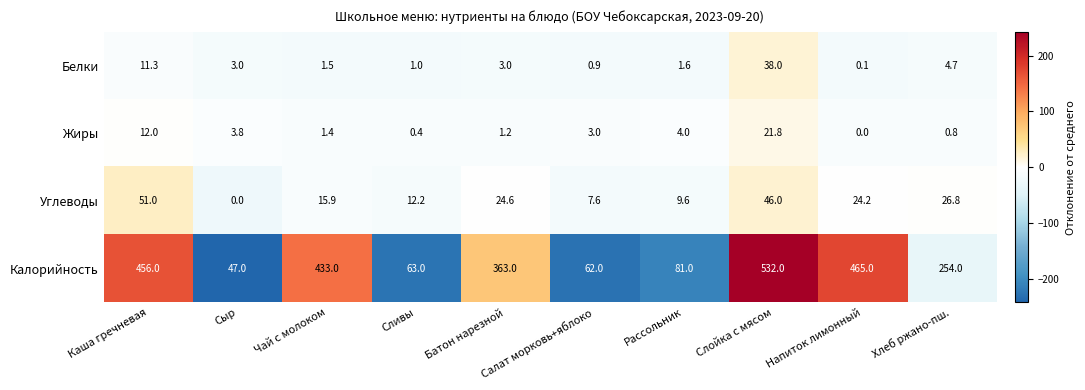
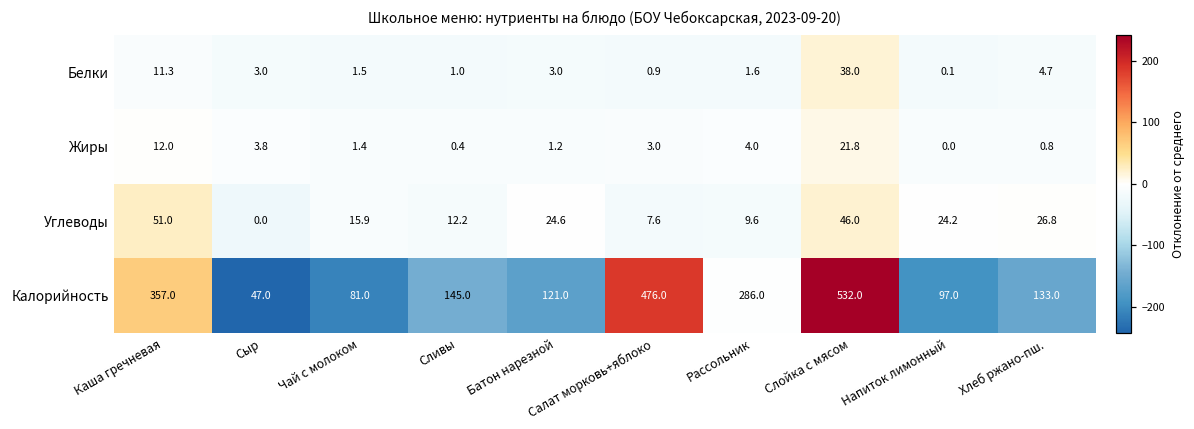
Калорийность, Каша гречневая: 456.0 -> 357.0
Калорийность, Чай с молоком: 433.0 -> 81.0
Калорийность, Сливы: 63.0 -> 145.0
Калорийность, Батон нарезной: 363.0 -> 121.0
Калорийность, Салат морковь+яблоко: 62.0 -> 476.0
Калорийность, Рассольник: 81.0 -> 286.0
Калорийность, Напиток лимонный: 465.0 -> 97.0
Калорийность, Хлеб ржано-пш.: 254.0 -> 133.0
